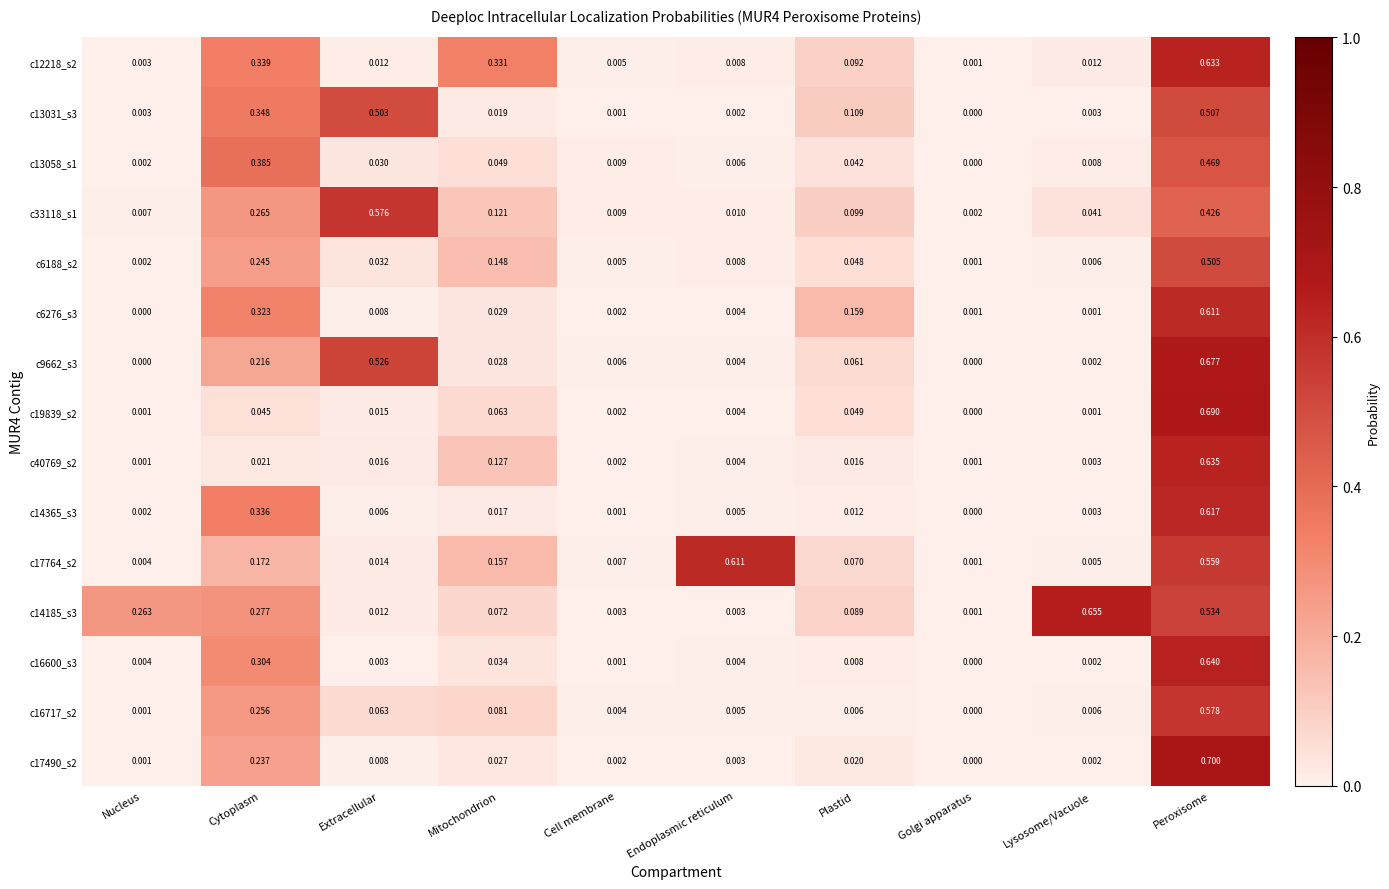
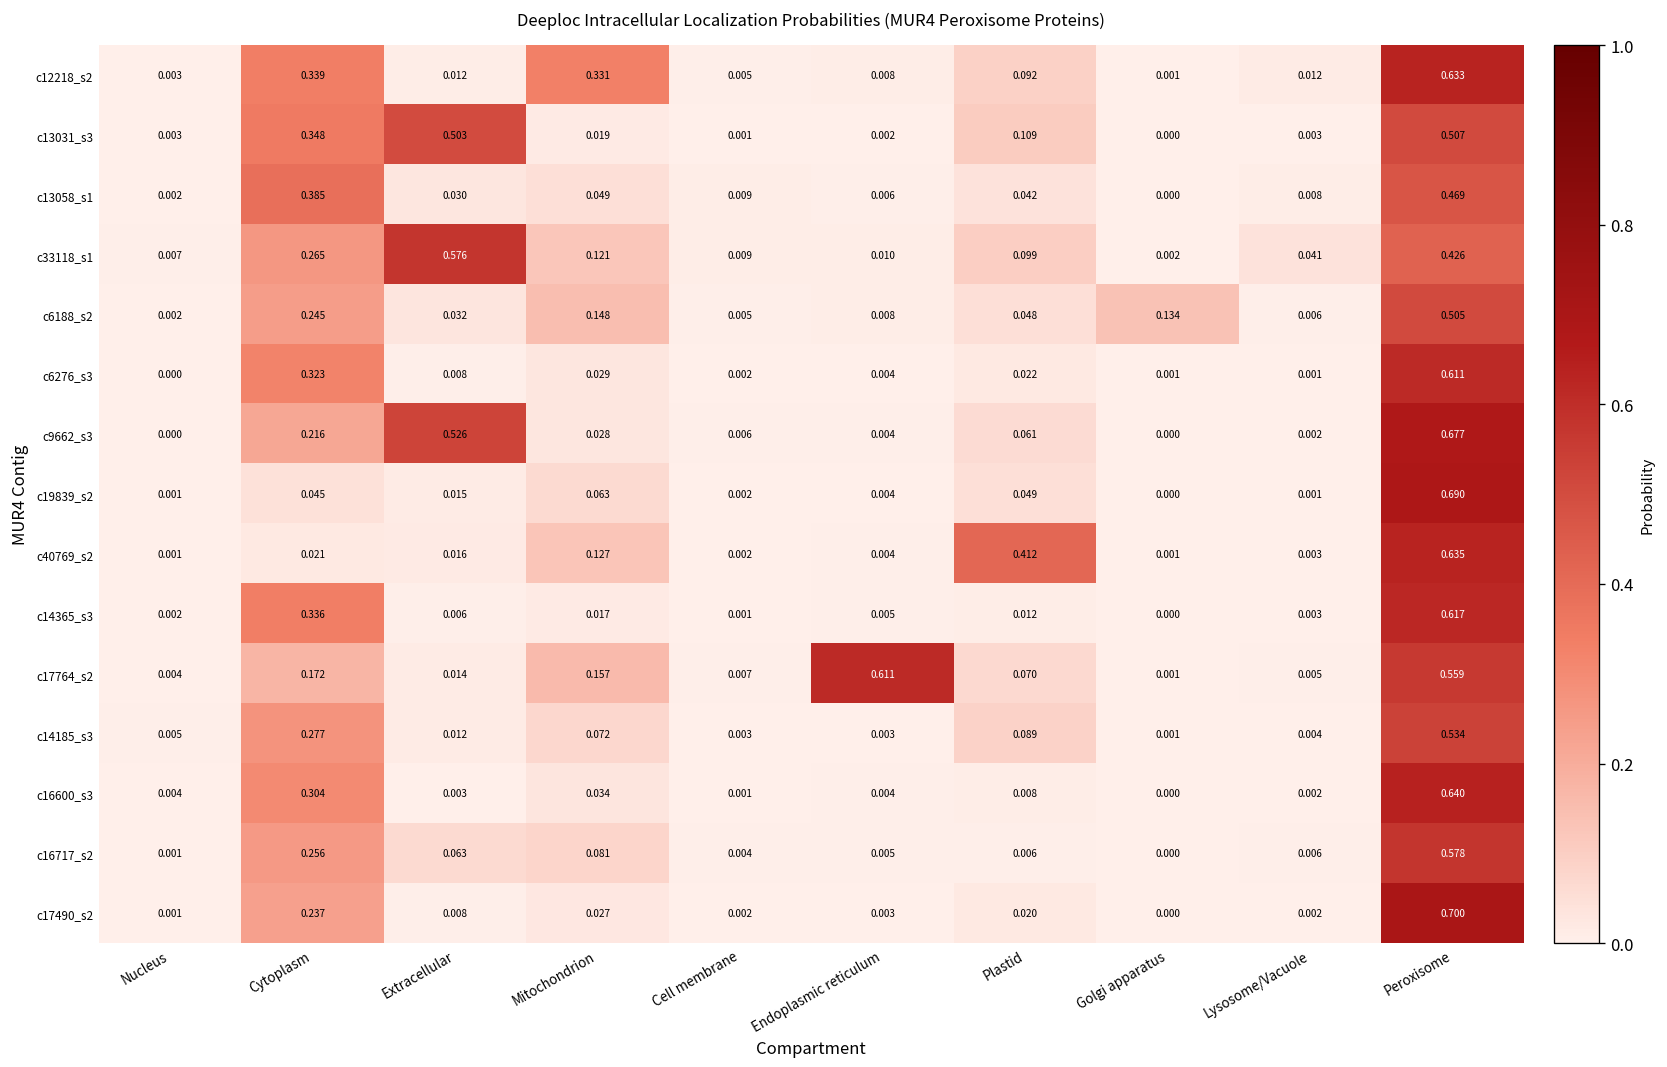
c6188_s2, Golgi apparatus: 0.001 -> 0.134
c6276_s3, Plastid: 0.159 -> 0.022
c40769_s2, Plastid: 0.016 -> 0.412
c14185_s3, Nucleus: 0.263 -> 0.005
c14185_s3, Lysosome/Vacuole: 0.655 -> 0.004
